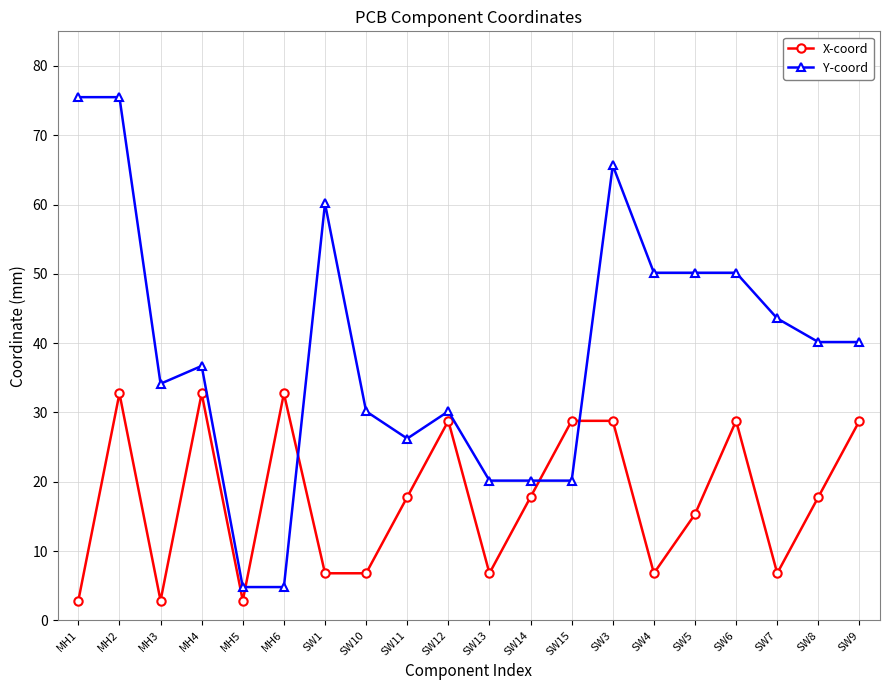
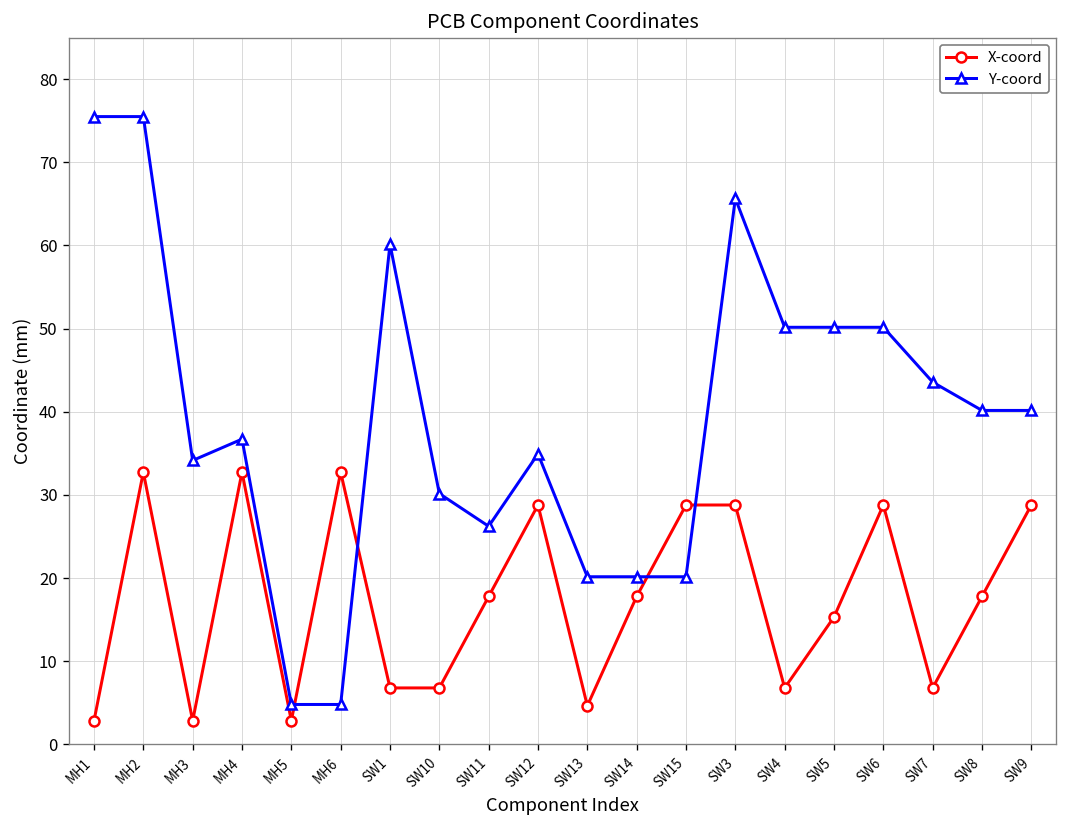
Y-coord, SW12: 30 -> 35
X-coord, SW13: 7 -> 5
